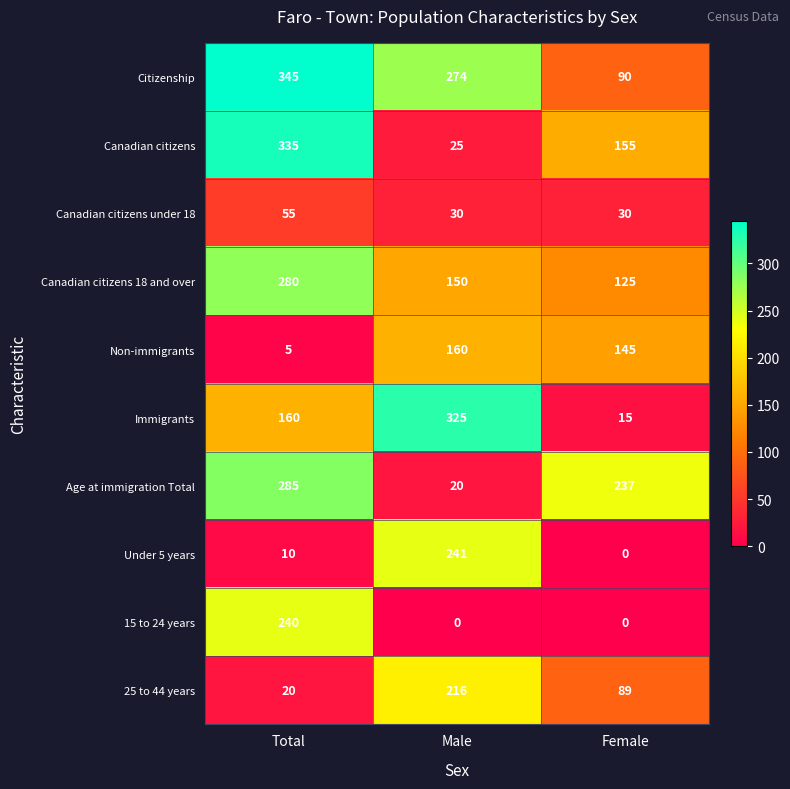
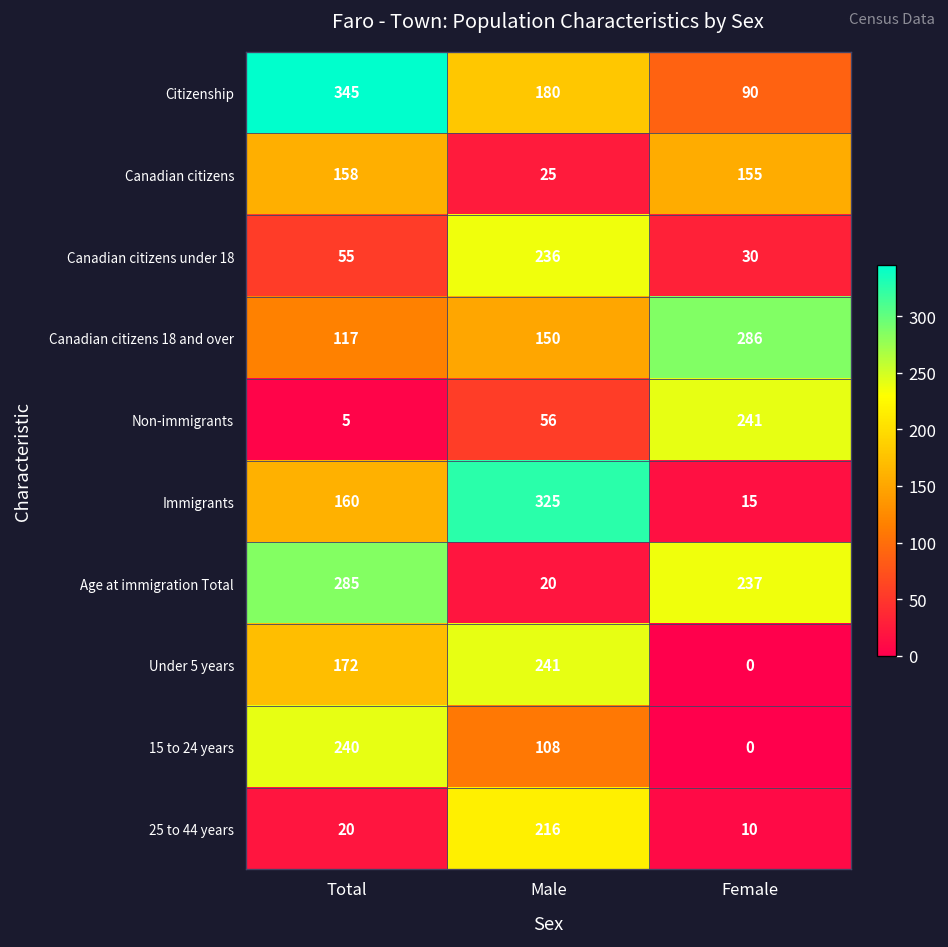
Citizenship, Male: 274 -> 180
Canadian citizens, Total: 335 -> 158
Canadian citizens under 18, Male: 30 -> 236
Canadian citizens 18 and over, Total: 280 -> 117
Canadian citizens 18 and over, Female: 125 -> 286
Non-immigrants, Male: 160 -> 56
Non-immigrants, Female: 145 -> 241
Under 5 years, Total: 10 -> 172
15 to 24 years, Male: 0 -> 108
25 to 44 years, Female: 89 -> 10
